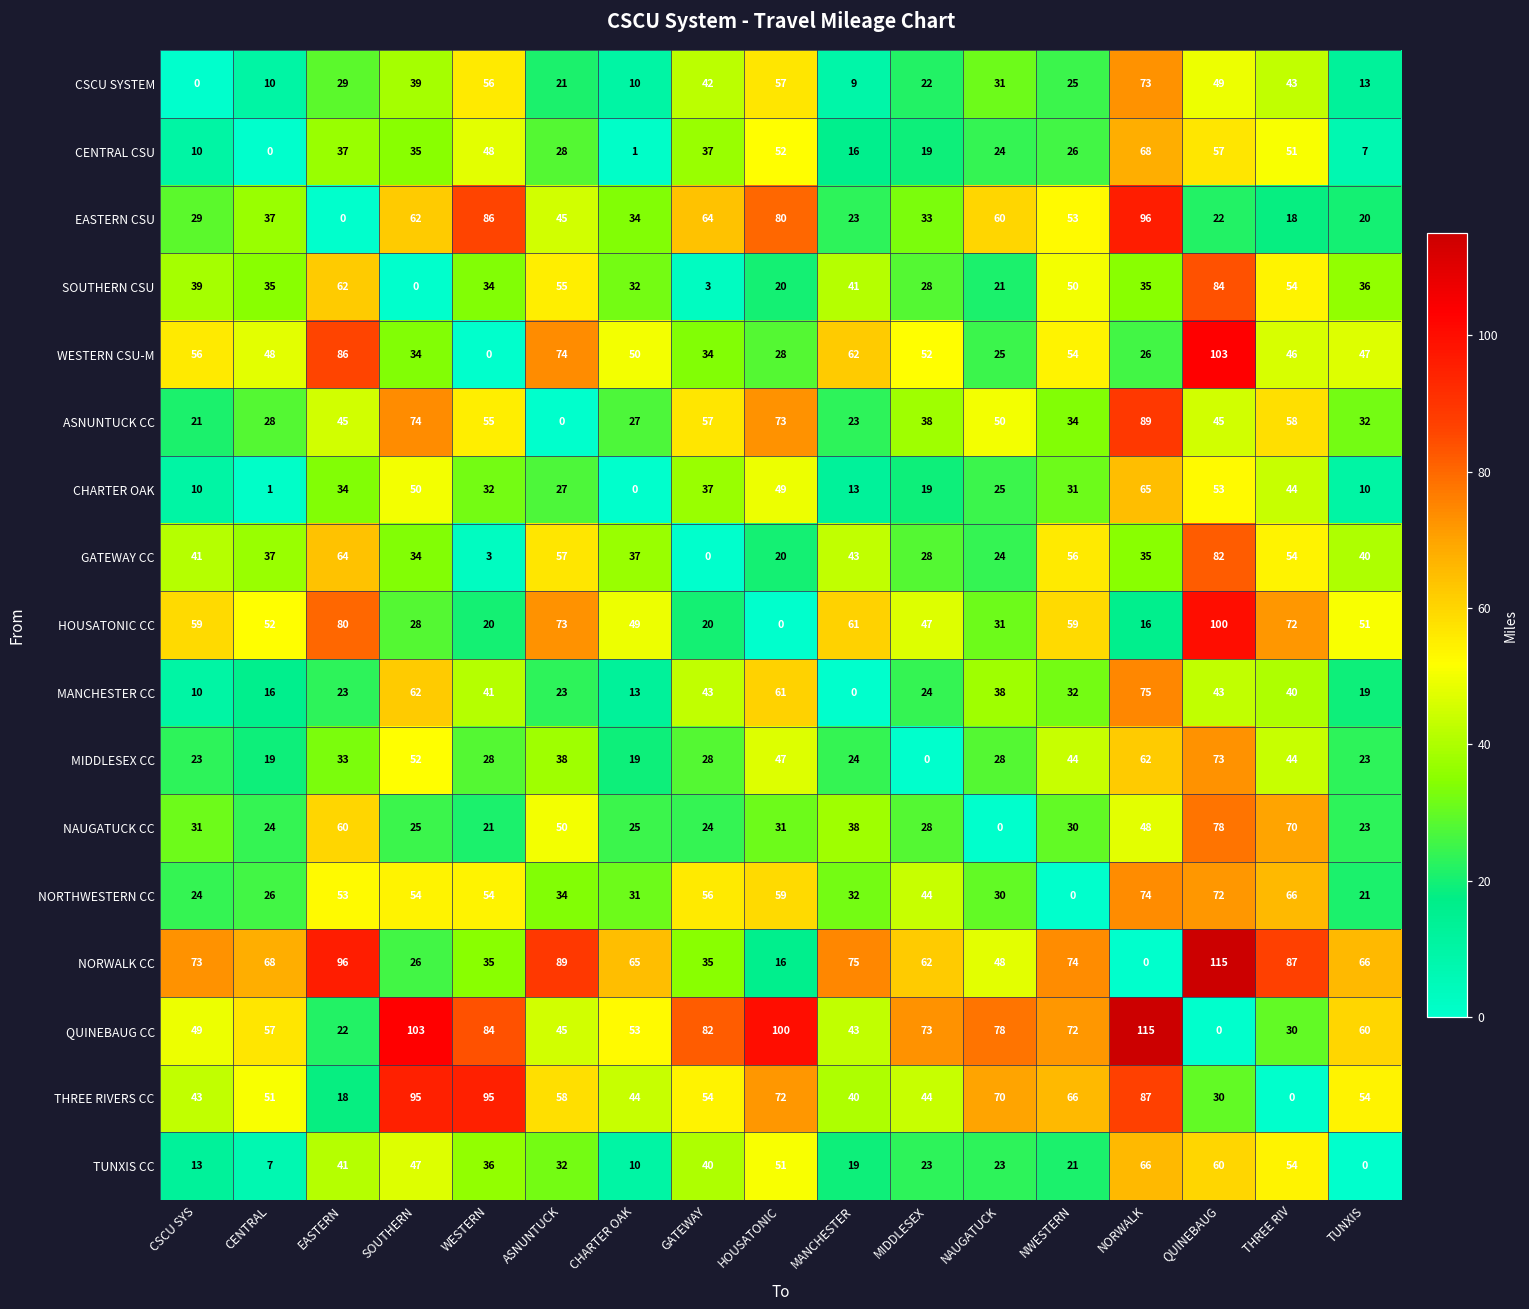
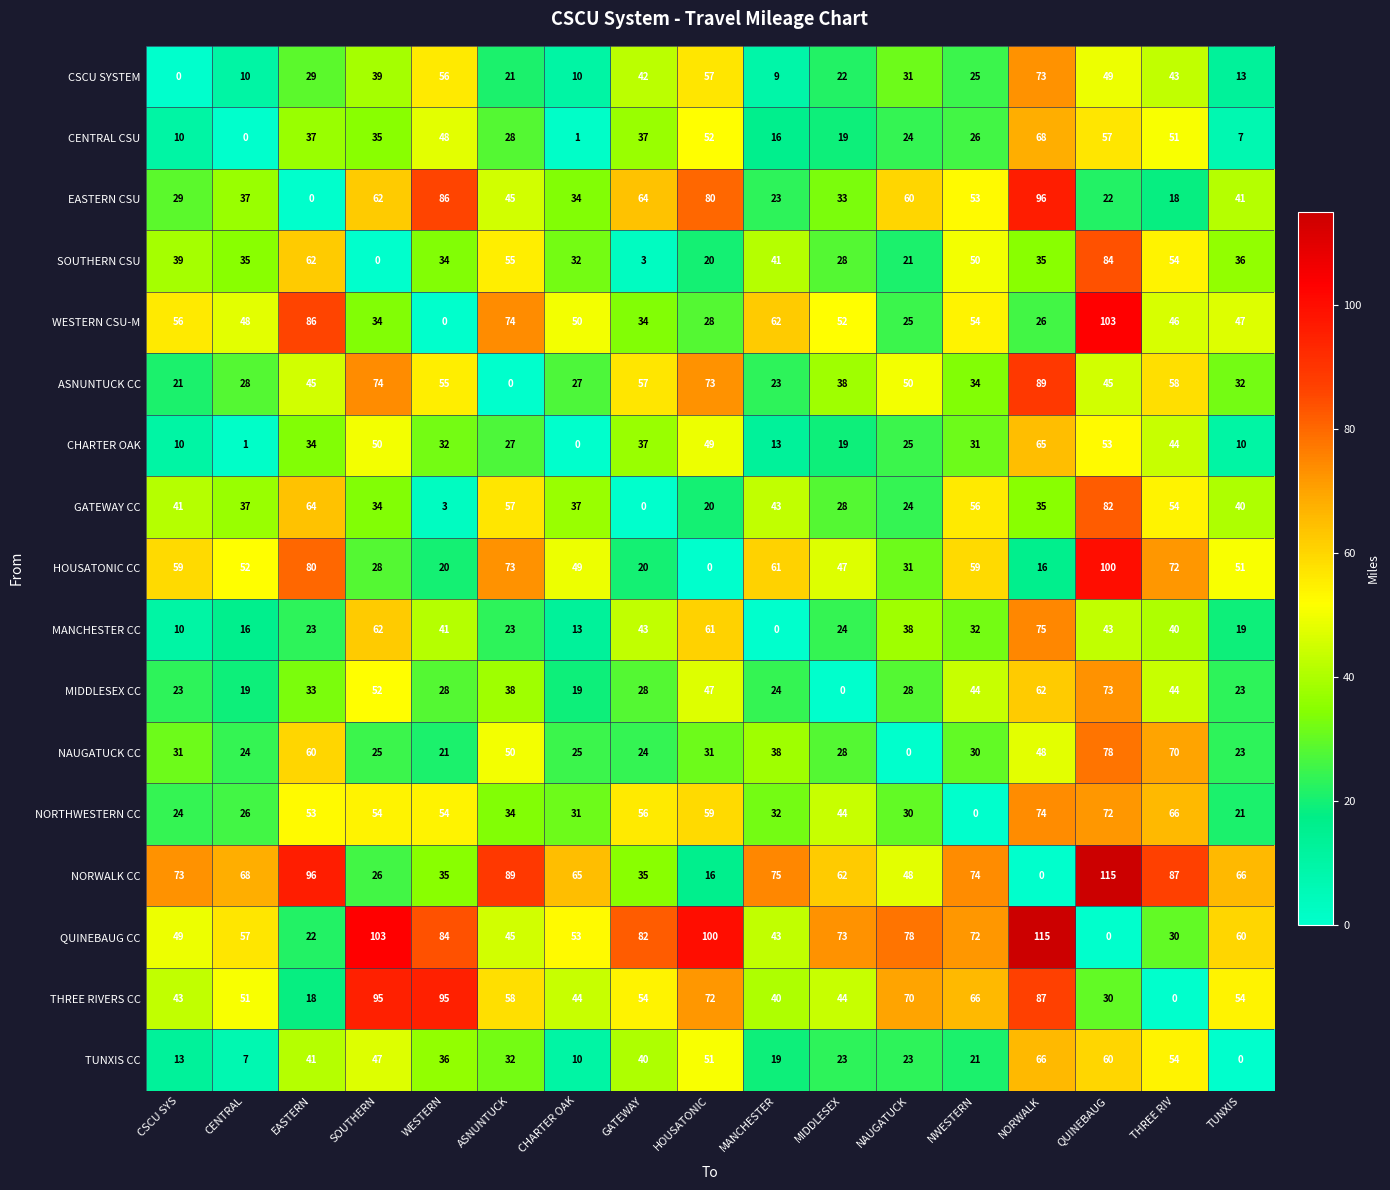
EASTERN CSU, TUNXIS: 20 -> 41
